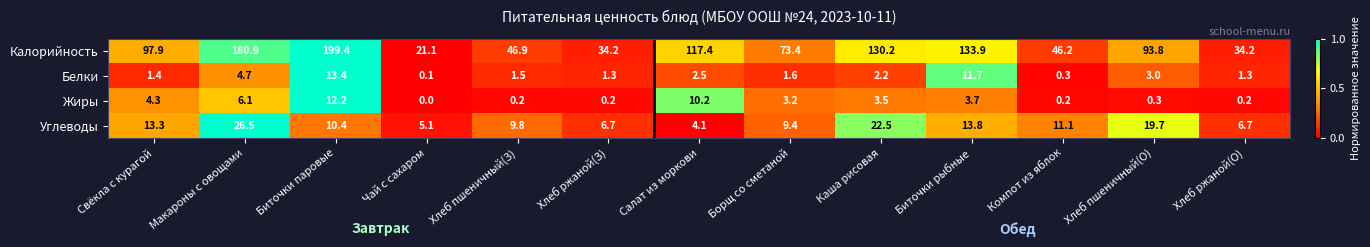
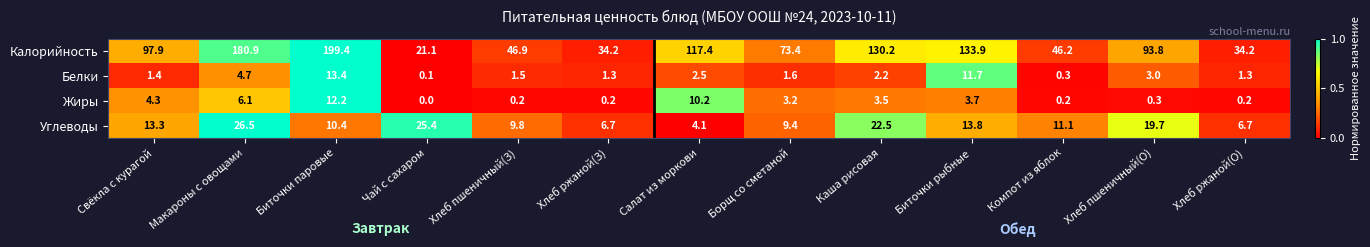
Углеводы, Чай с сахаром: 5.1 -> 25.4
